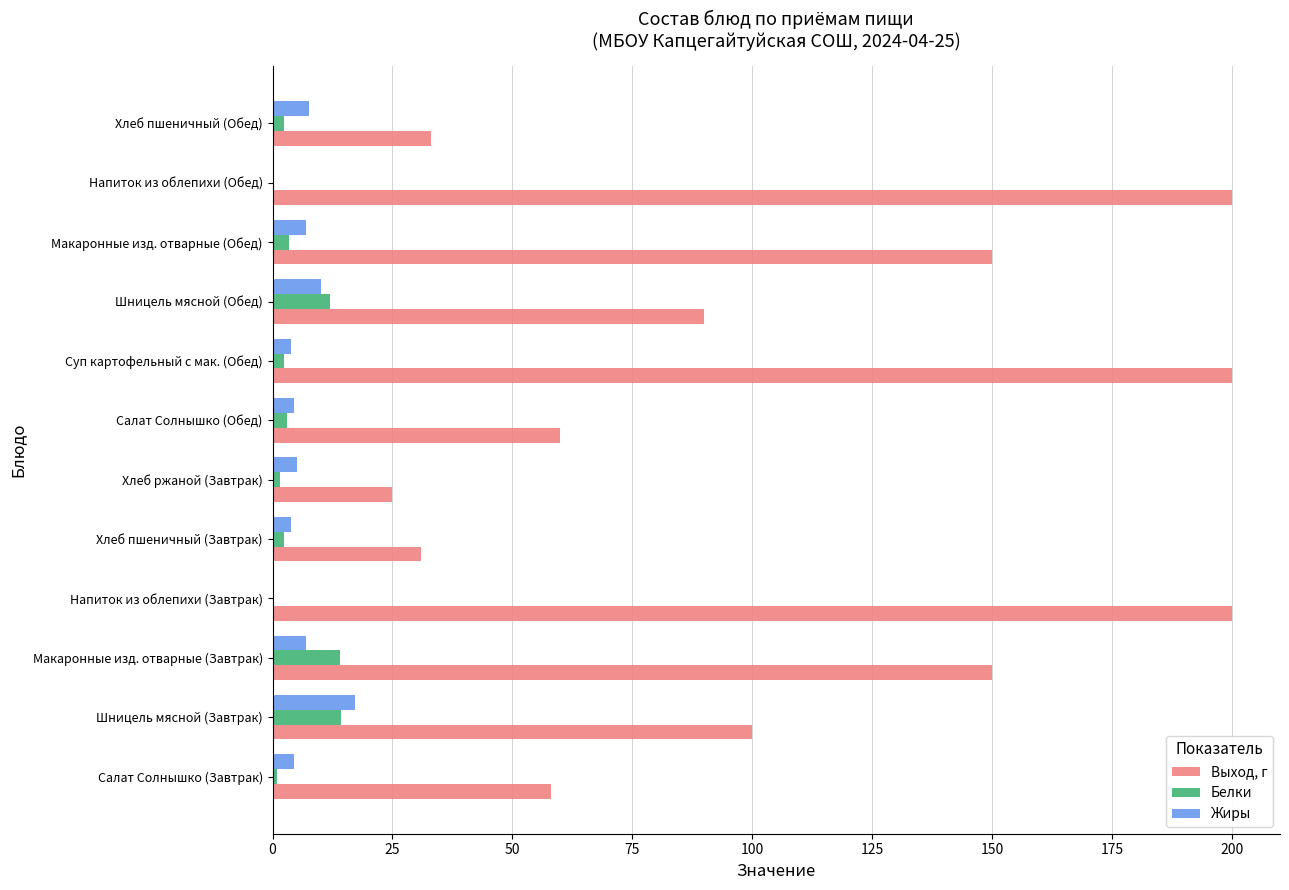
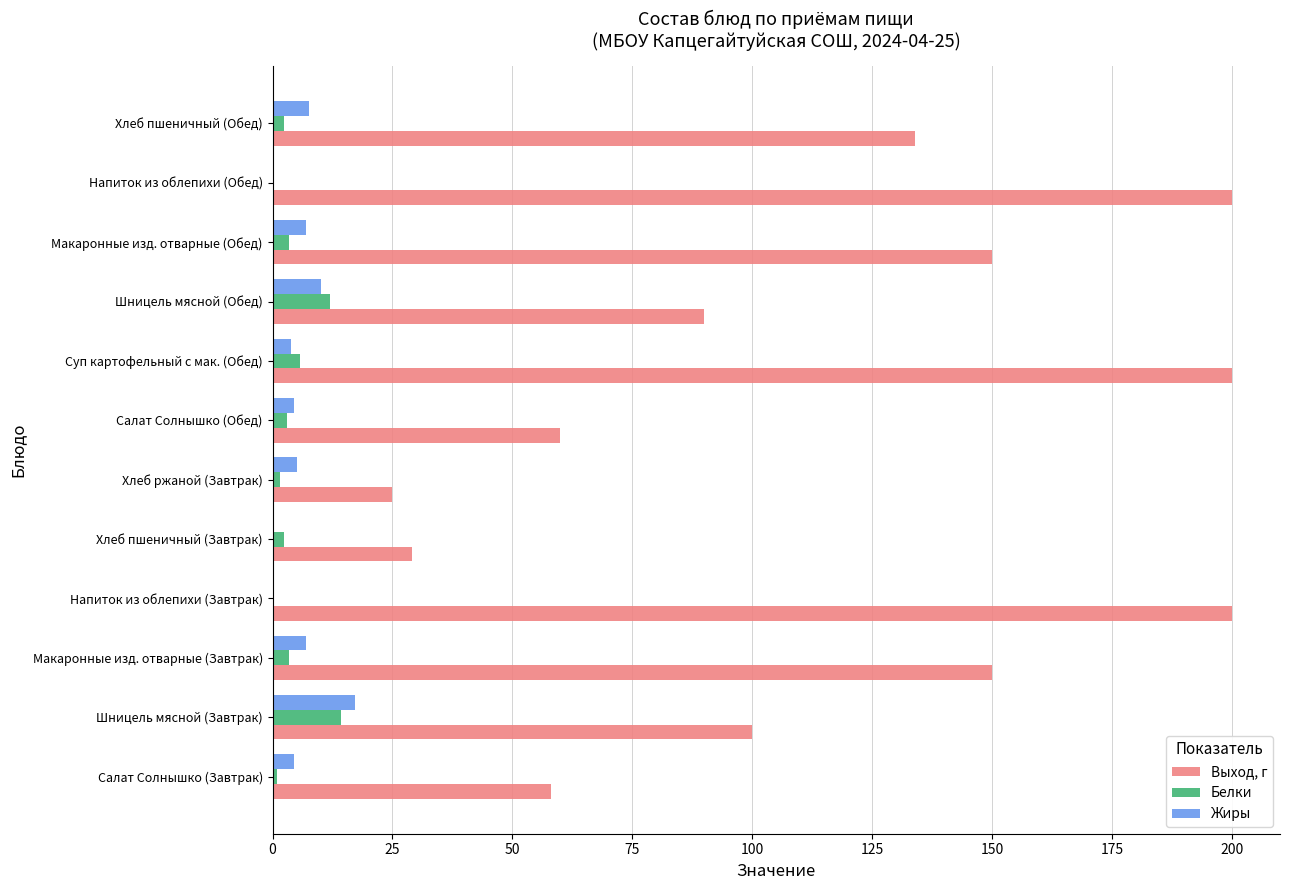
Выход, г, Хлеб пшеничный (Обед): 33 -> 134
Белки, Суп картофельный с мак. (Обед): 2 -> 6
Жиры, Хлеб пшеничный (Завтрак): 4 -> 0
Выход, г, Хлеб пшеничный (Завтрак): 31 -> 29
Белки, Макаронные изд. отварные (Завтрак): 14 -> 3
